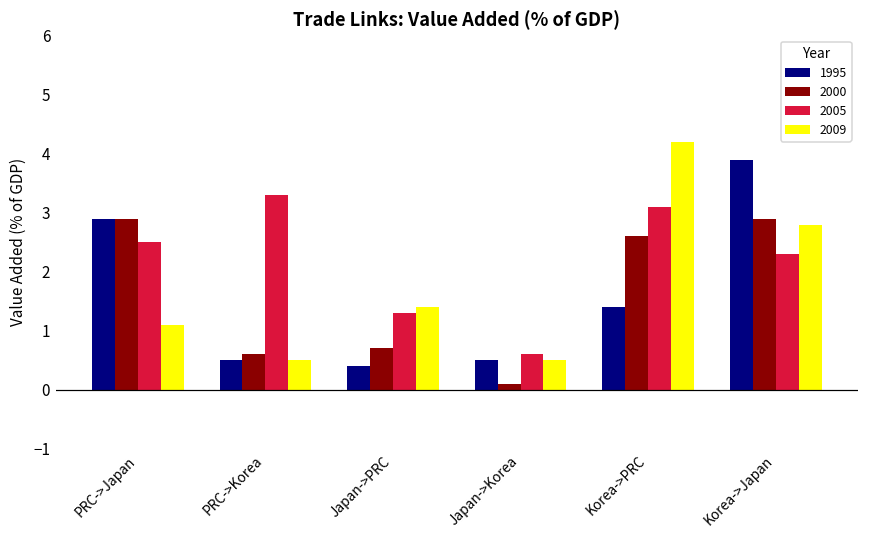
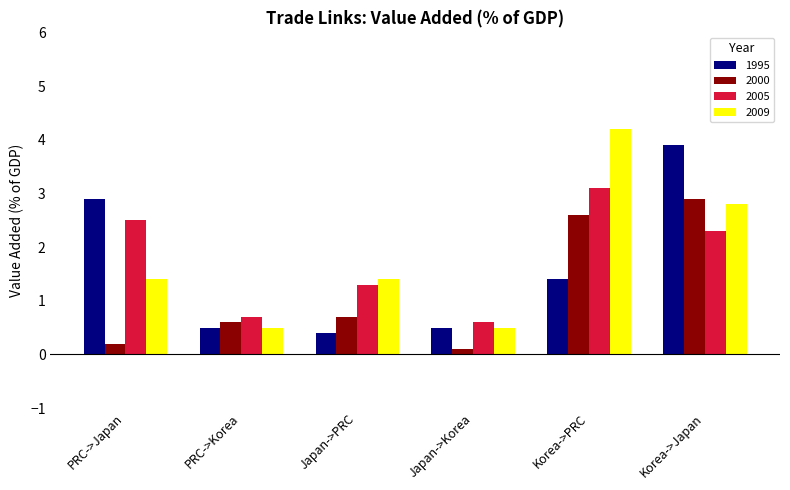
2000, PRC->Japan: 2.9 -> 0.2
2009, PRC->Japan: 1.1 -> 1.4
2005, PRC->Korea: 3.3 -> 0.7
